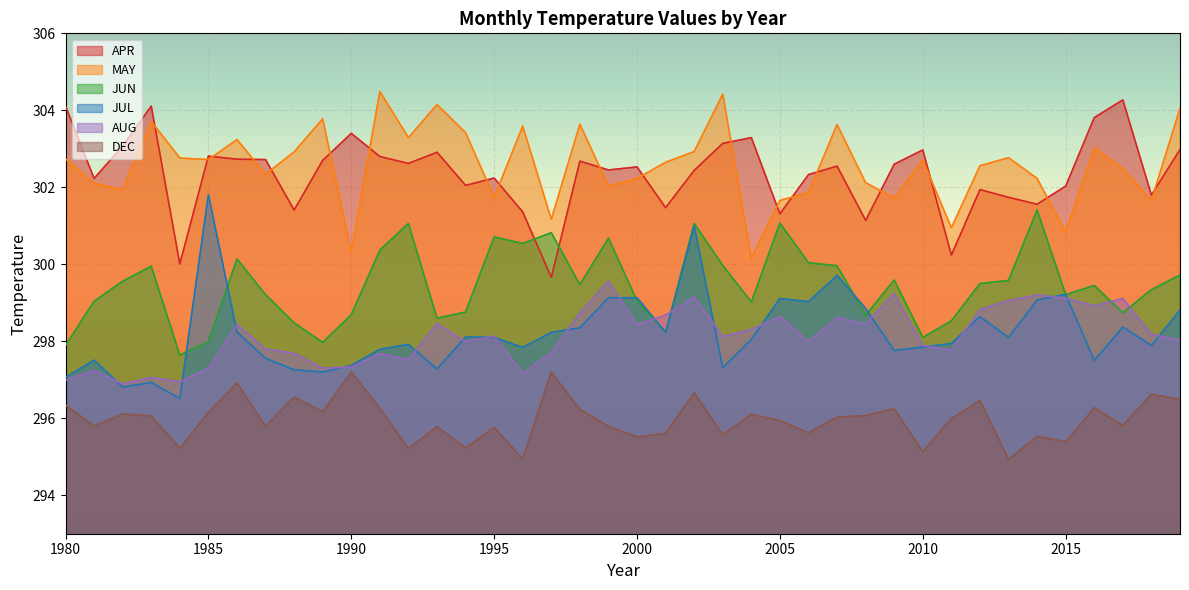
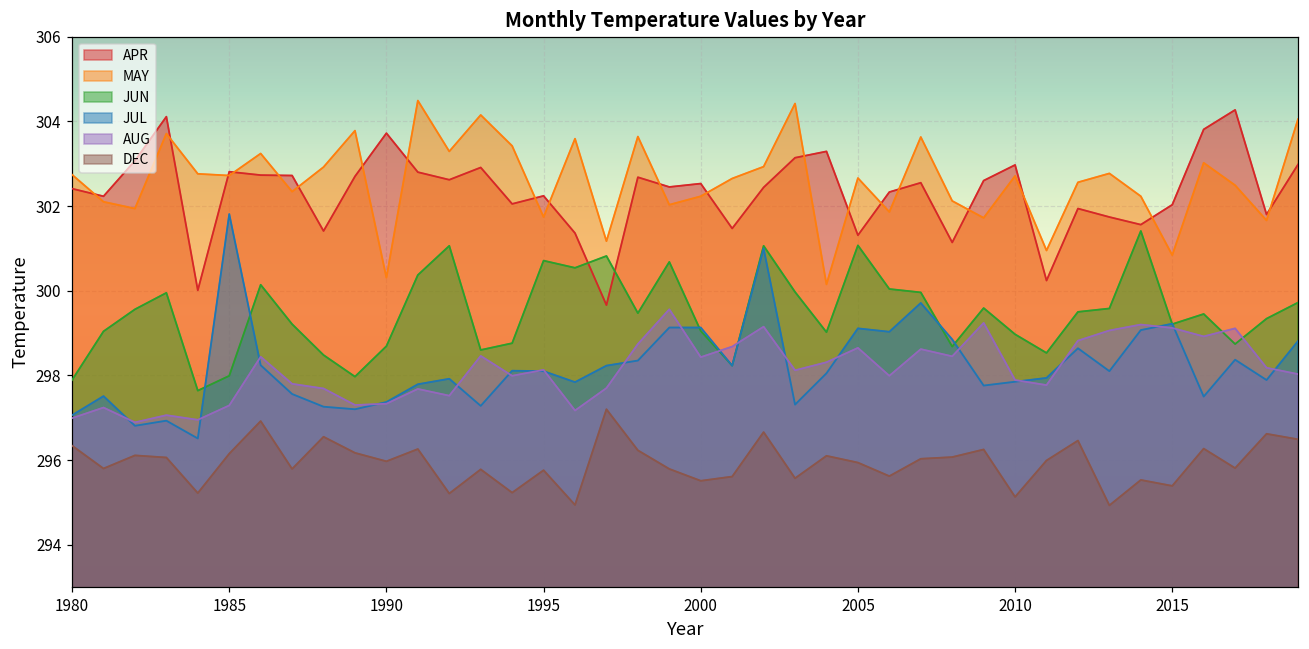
APR, 1980: 304.1 -> 302.4
APR, 1990: 303.4 -> 303.7
DEC, 1990: 297.2 -> 296.0
MAY, 2005: 301.7 -> 302.7
JUN, 2010: 298.1 -> 299.0
